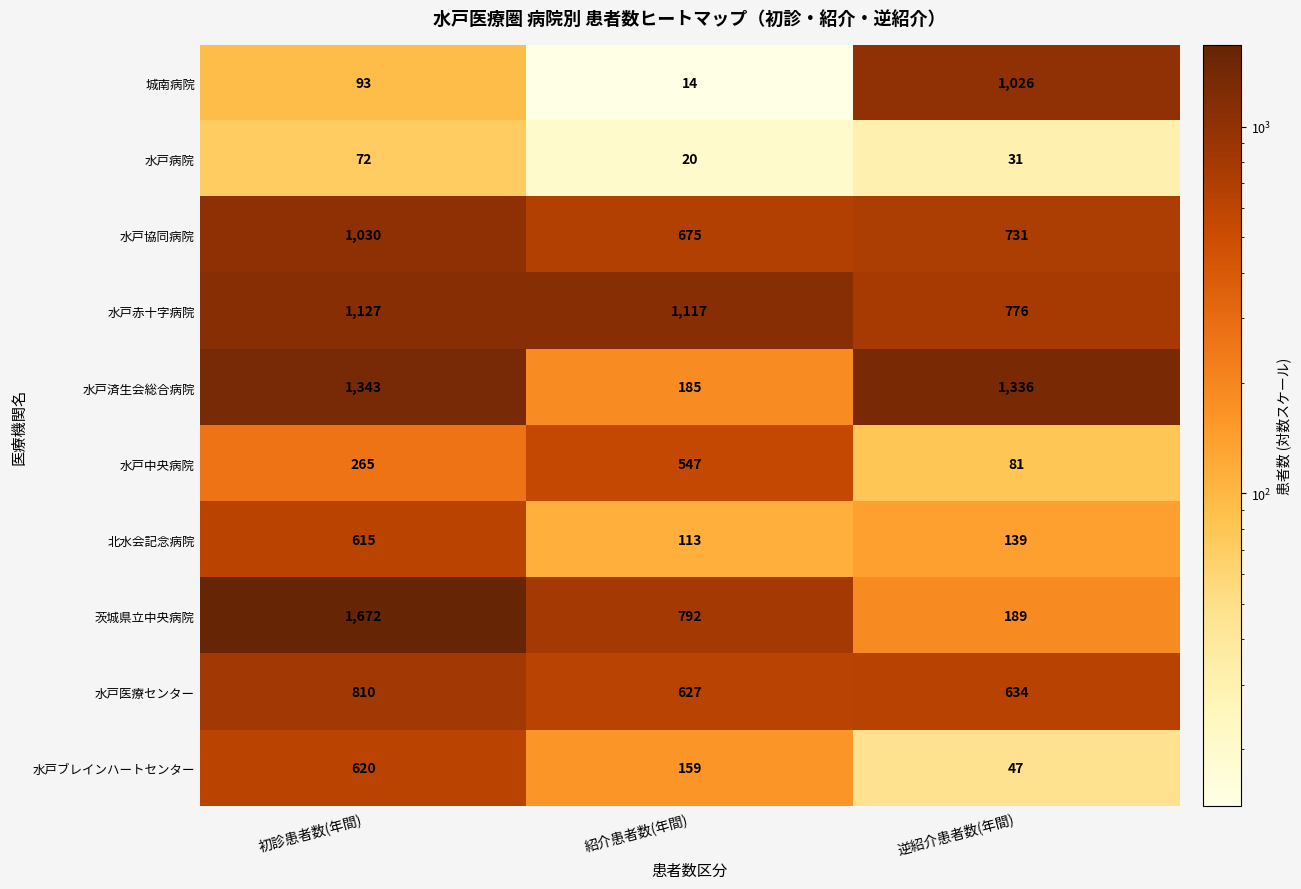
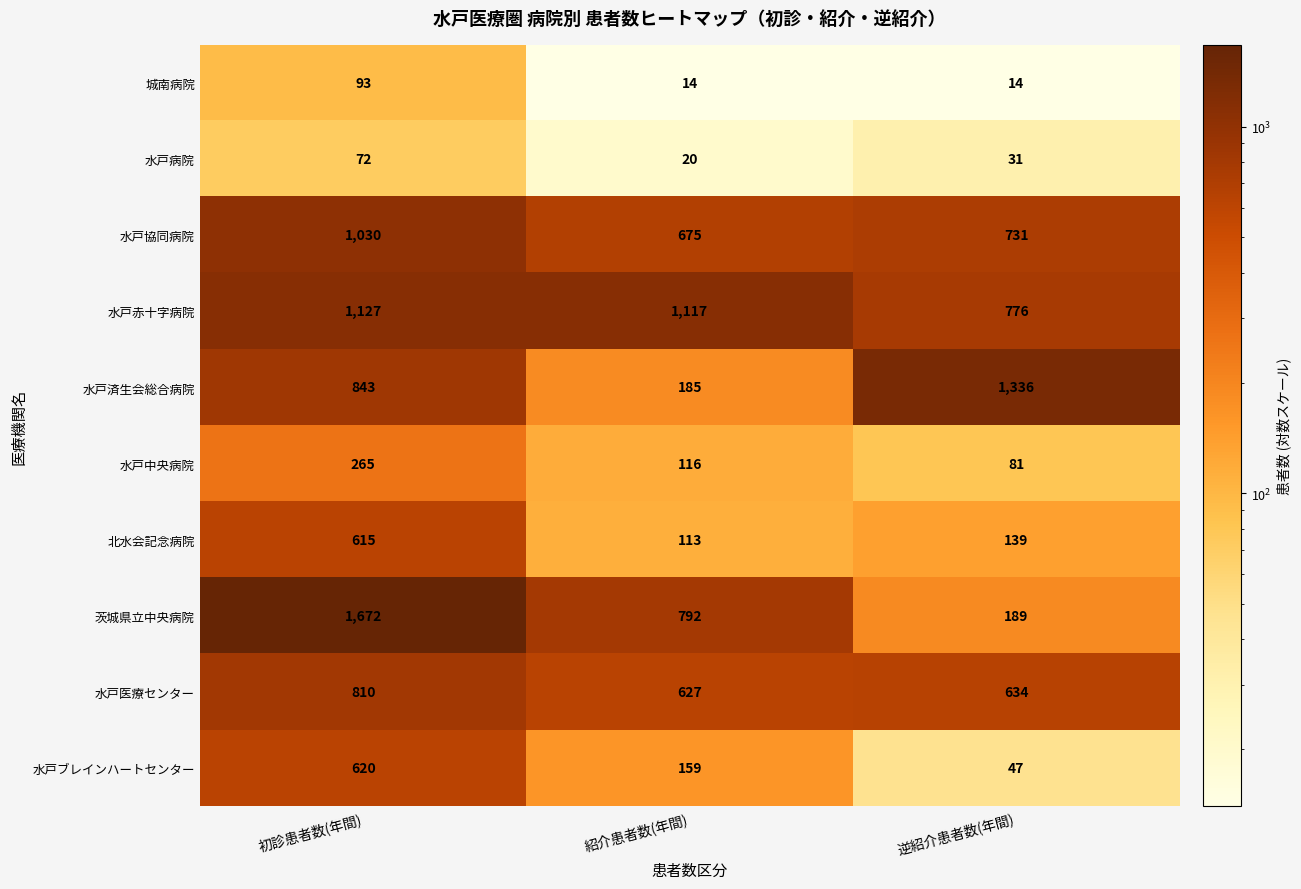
城南病院, 逆紹介患者数(年間): 1,026 -> 14
水戸済生会総合病院, 初診患者数(年間): 1,343 -> 843
水戸中央病院, 紹介患者数(年間): 547 -> 116
